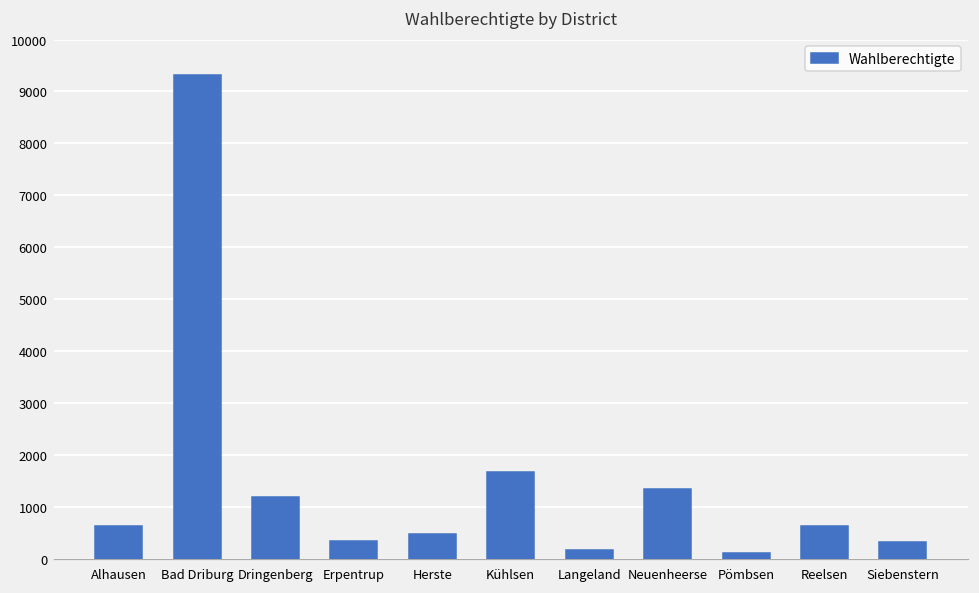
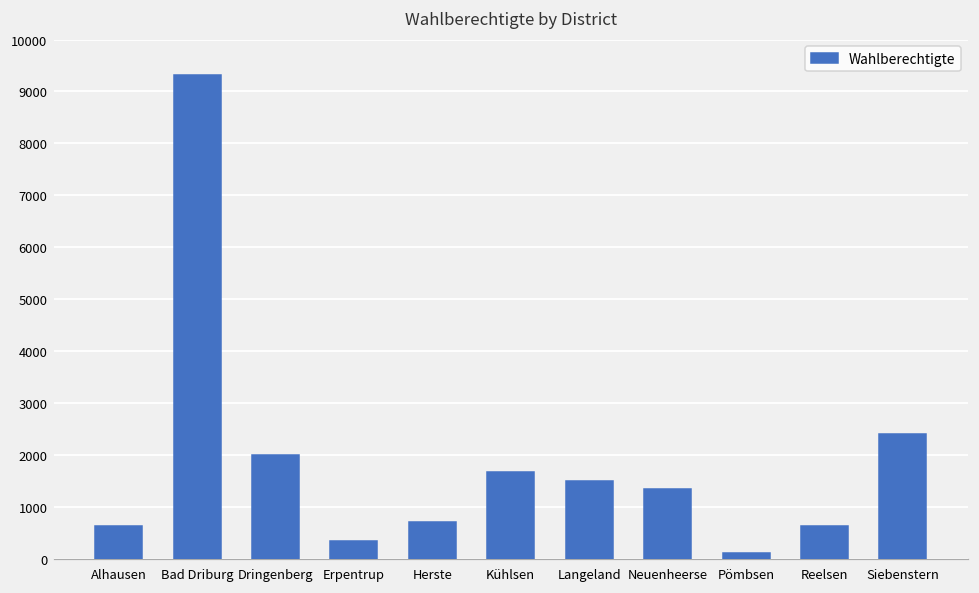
Dringenberg: 1200 -> 2000
Herste: 500 -> 700
Langeland: 200 -> 1500
Siebenstern: 300 -> 2400
